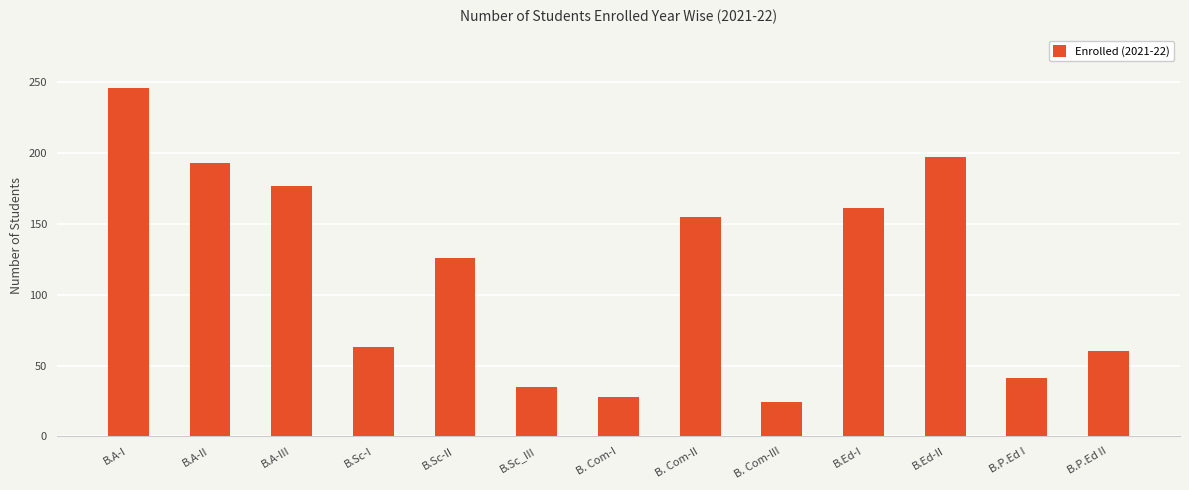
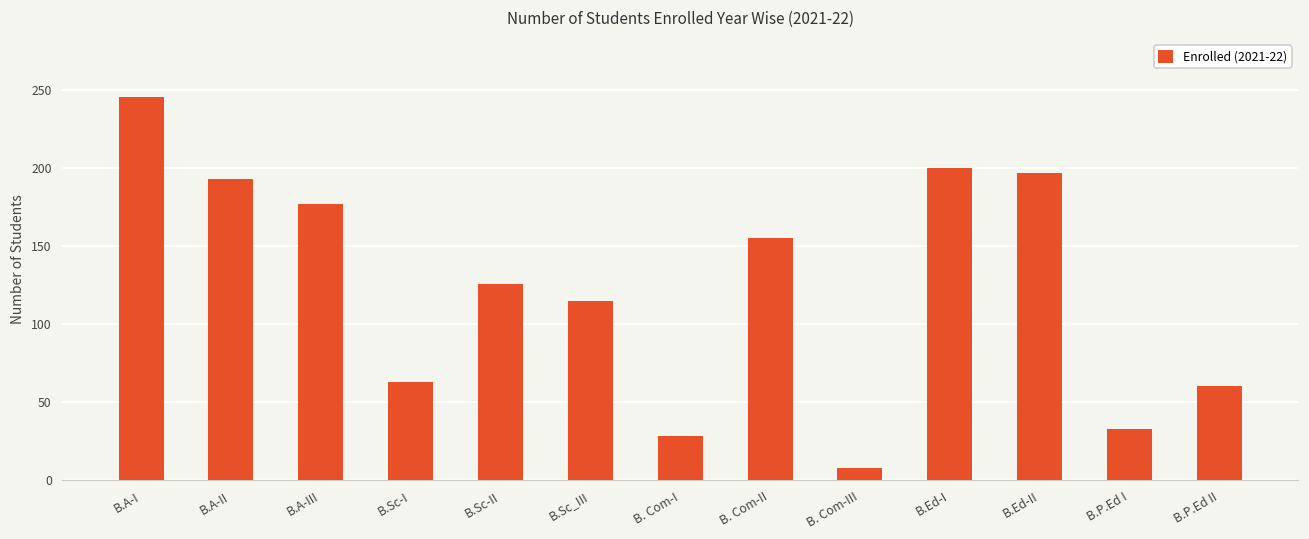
B.Sc_III: 35 -> 115
B. Com-III: 24 -> 8
B.Ed-I: 161 -> 200
B.P.Ed I: 41 -> 33
